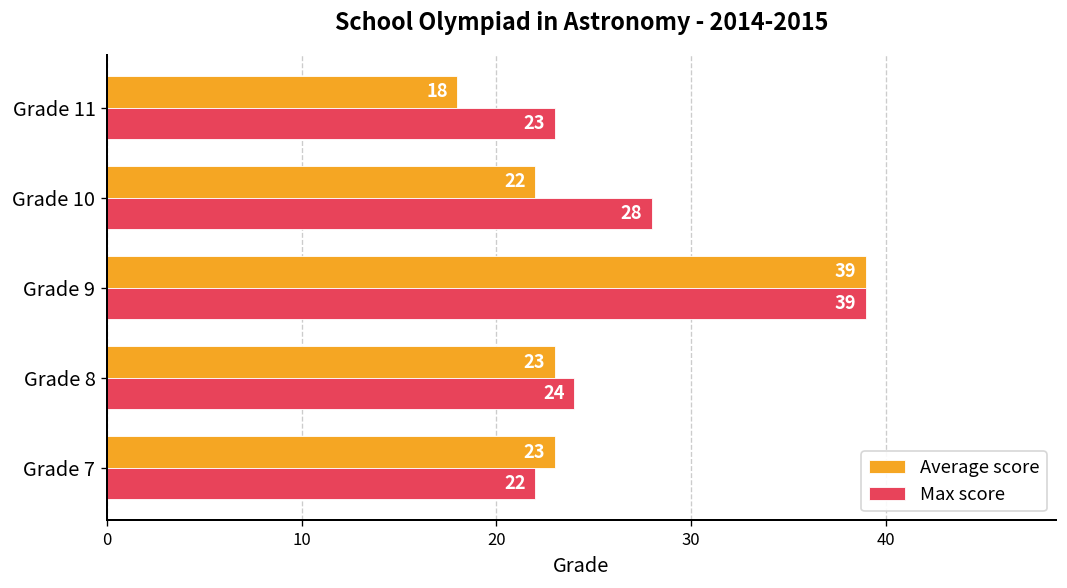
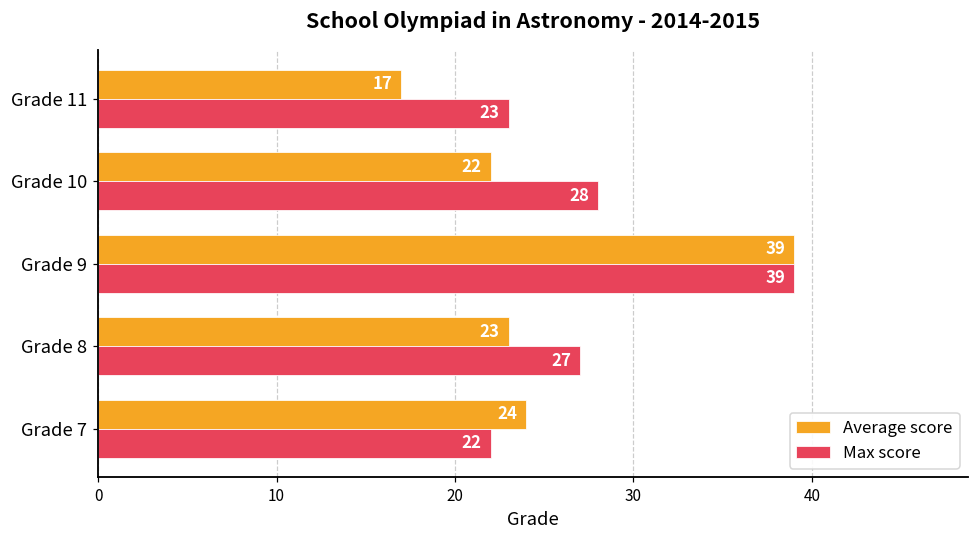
Average score, Grade 11: 18 -> 17
Max score, Grade 8: 24 -> 27
Average score, Grade 7: 23 -> 24
